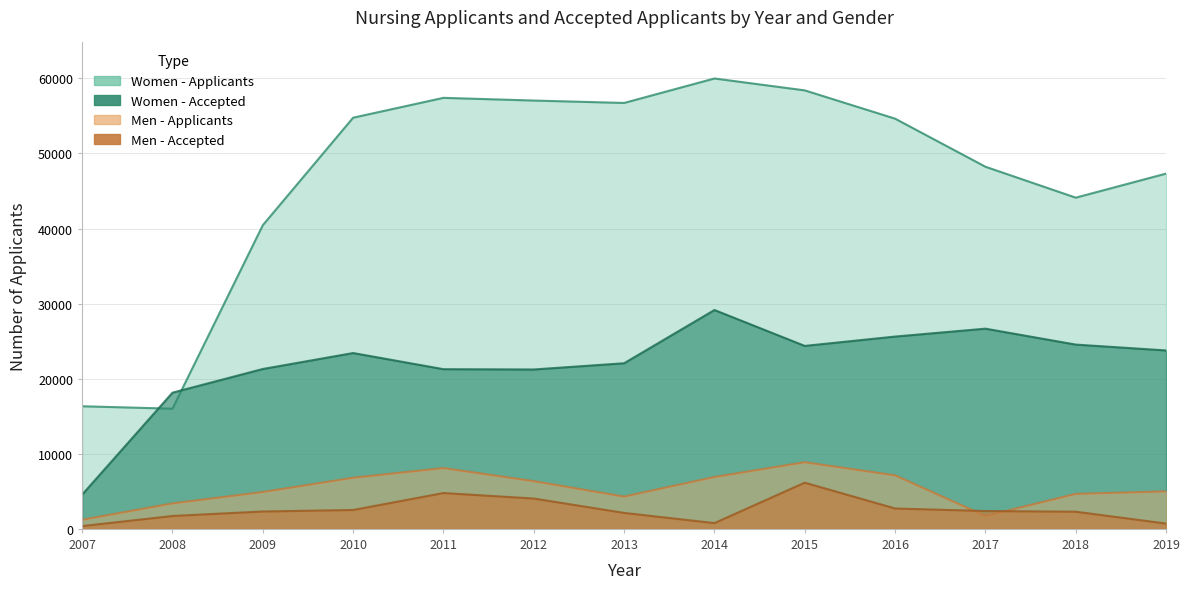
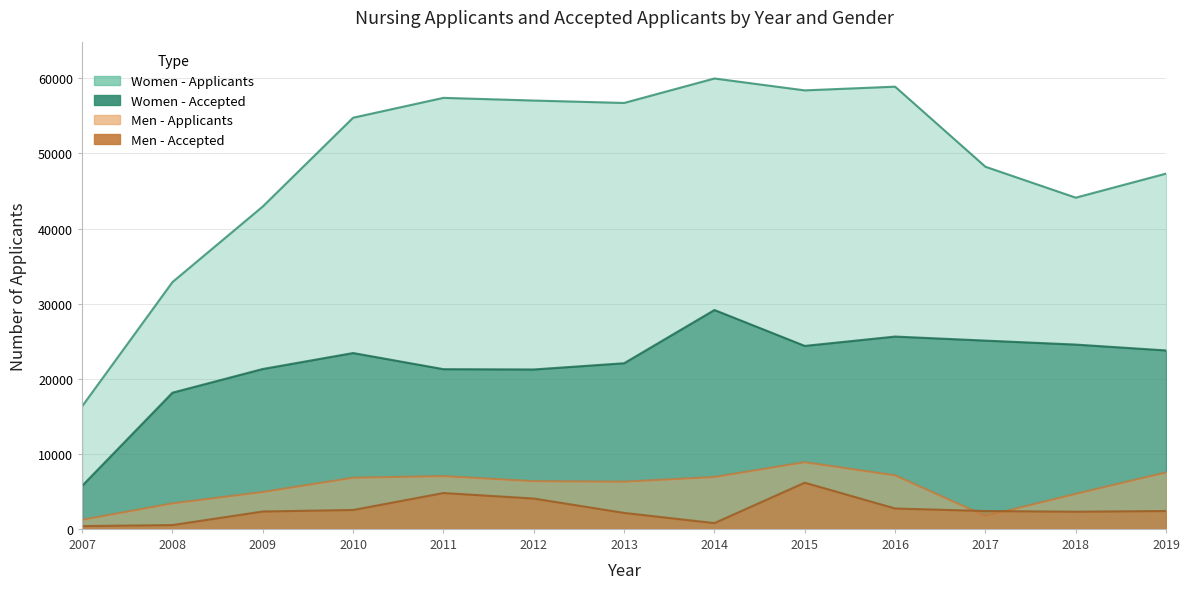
Women - Accepted, 2007: 5000 -> 6000
Women - Applicants, 2008: 16000 -> 33000
Men - Accepted, 2008: 2000 -> 1000
Women - Applicants, 2009: 40000 -> 43000
Men - Applicants, 2011: 8000 -> 7000
Men - Applicants, 2013: 4000 -> 6000
Women - Applicants, 2016: 55000 -> 59000
Women - Accepted, 2017: 27000 -> 25000
Men - Applicants, 2019: 5000 -> 8000
Men - Accepted, 2019: 1000 -> 2000
